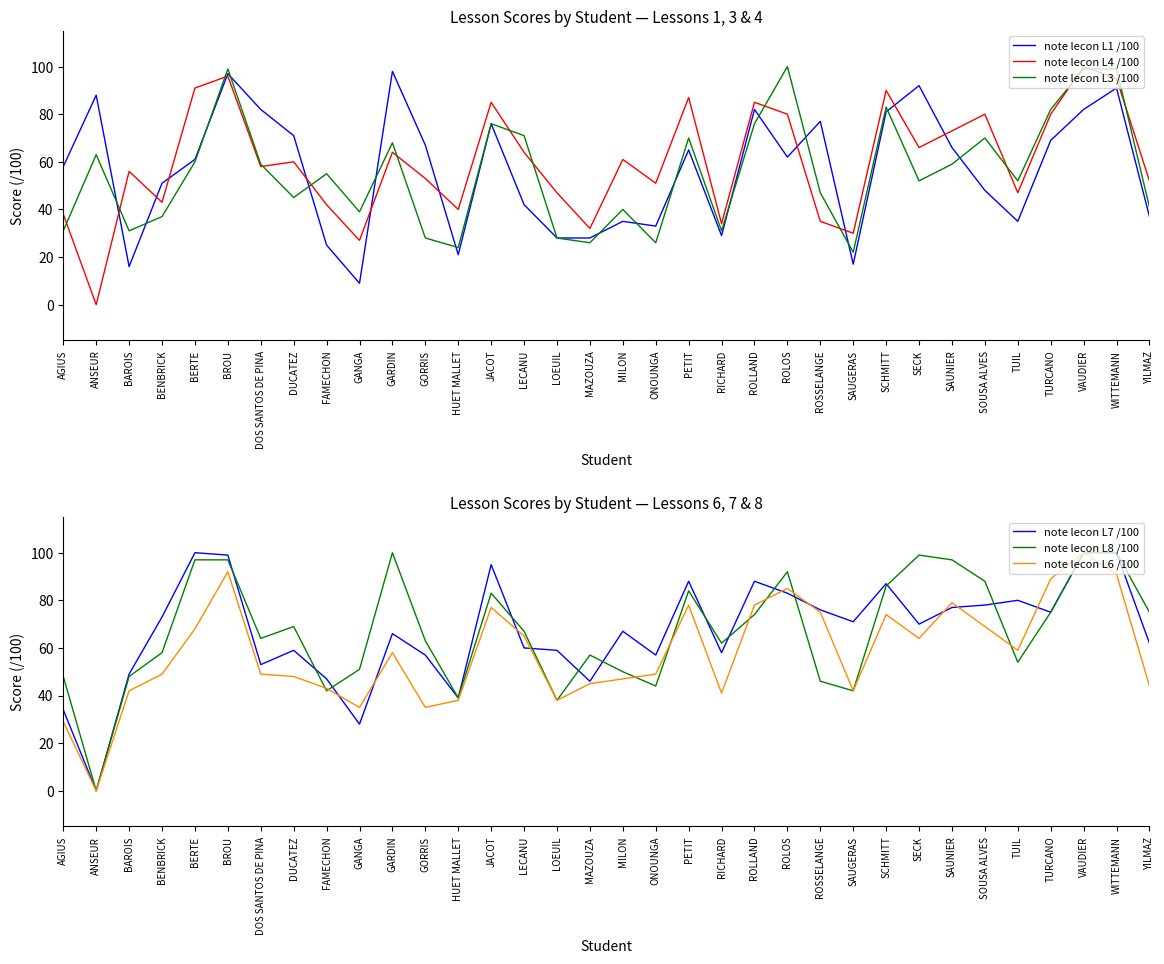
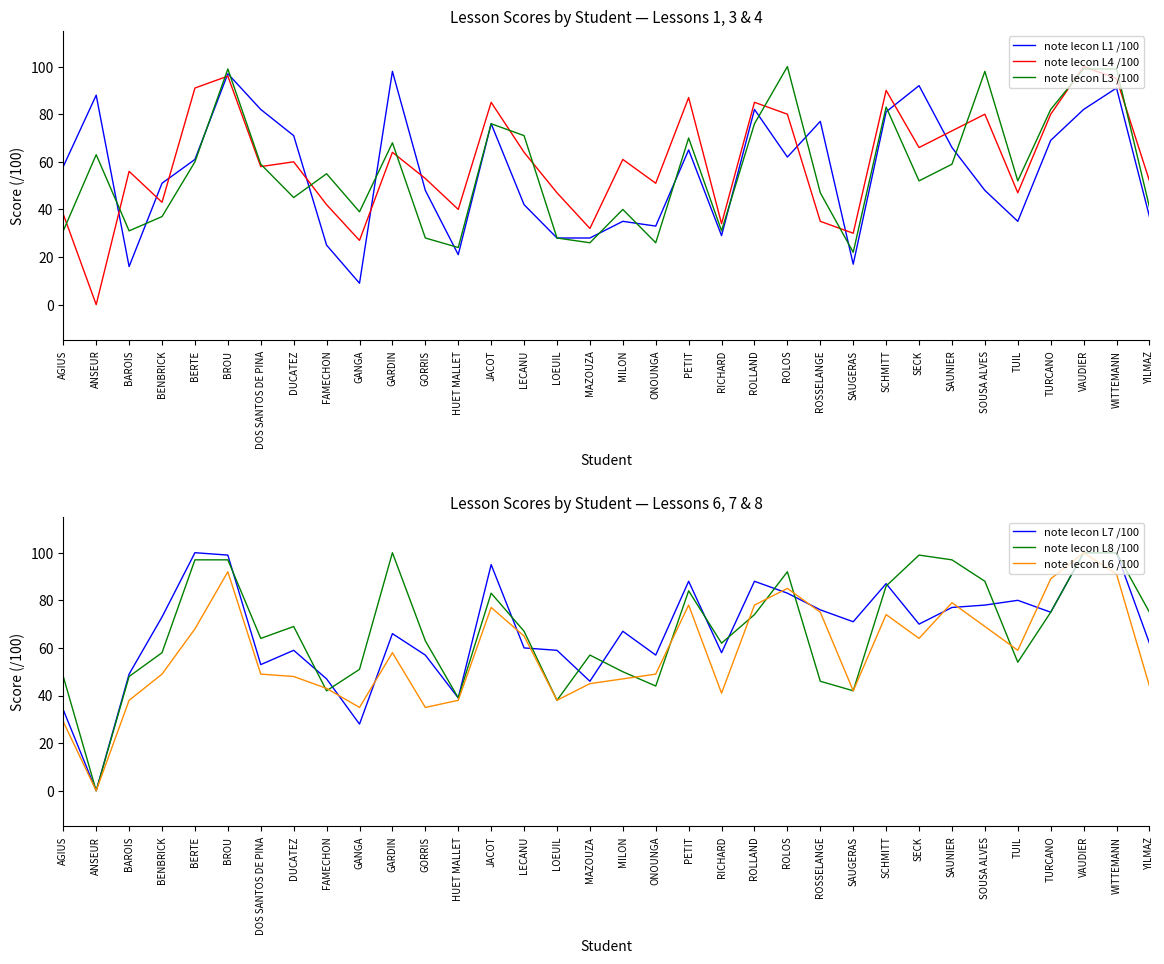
Lesson Scores by Student — Lessons 1, 3 & 4, note lecon L1 /100, GORRIS: 67 -> 48
Lesson Scores by Student — Lessons 1, 3 & 4, note lecon L3 /100, SOUSA ALVES: 70 -> 98
Lesson Scores by Student — Lessons 6, 7 & 8, note lecon L6 /100, BAROIS: 42 -> 38
